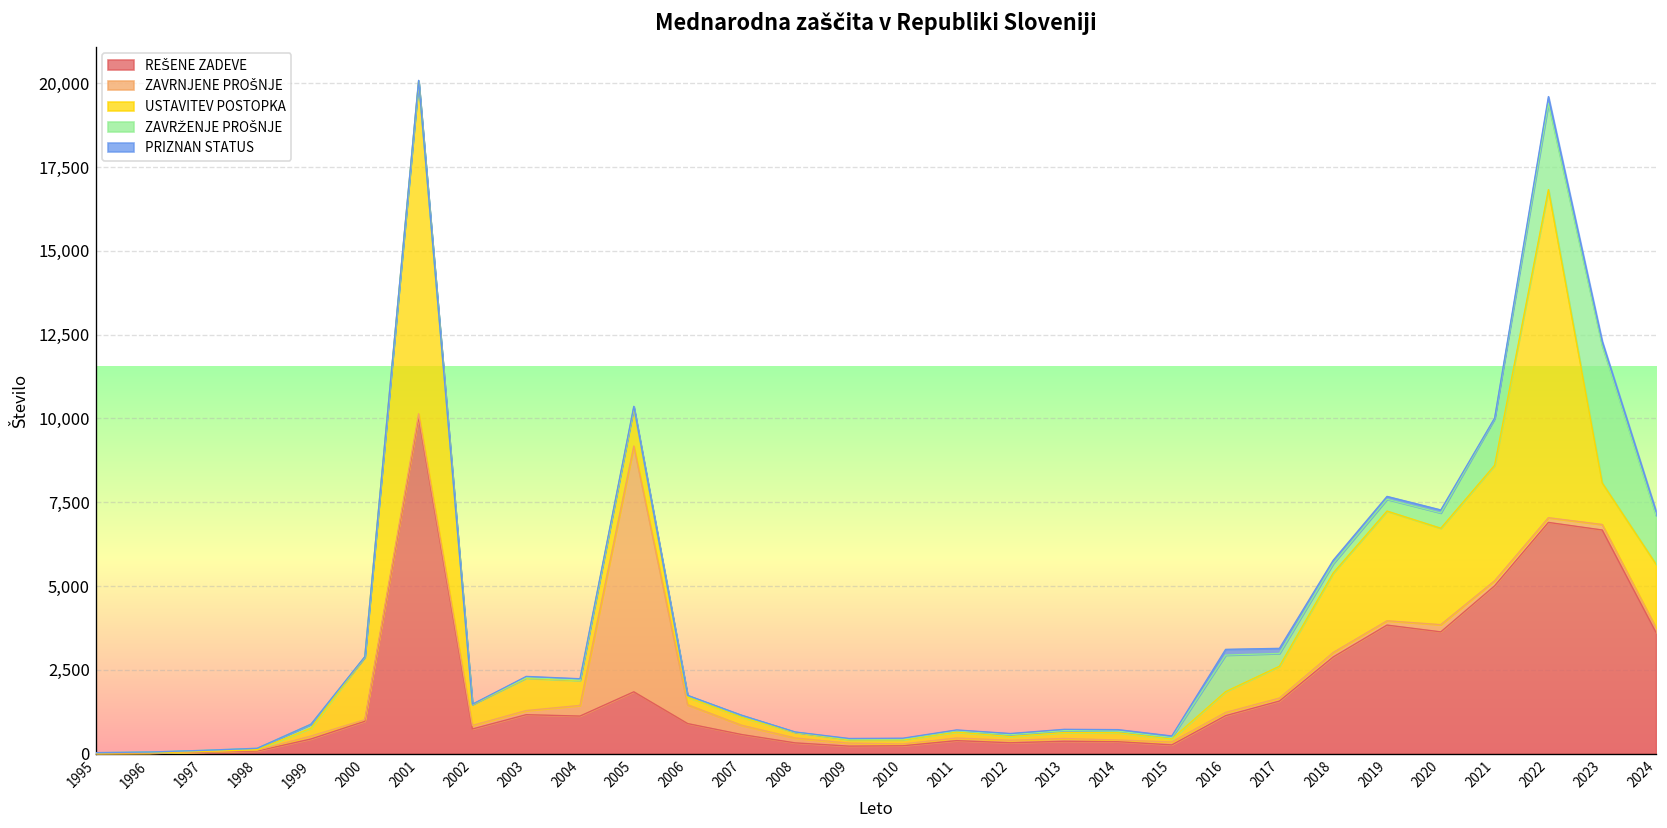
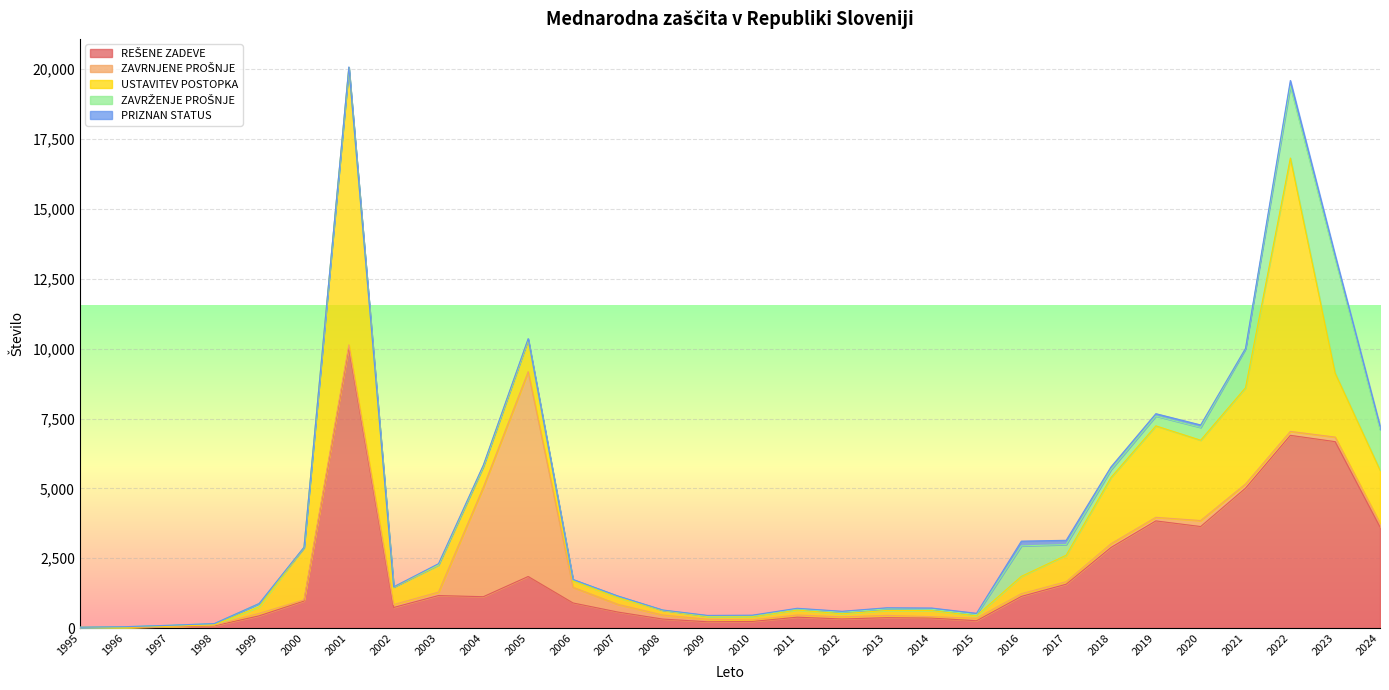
ZAVRNJENE PROŠNJE, 2004: 300 -> 3,900
USTAVITEV POSTOPKA, 2023: 1,200 -> 2,300
